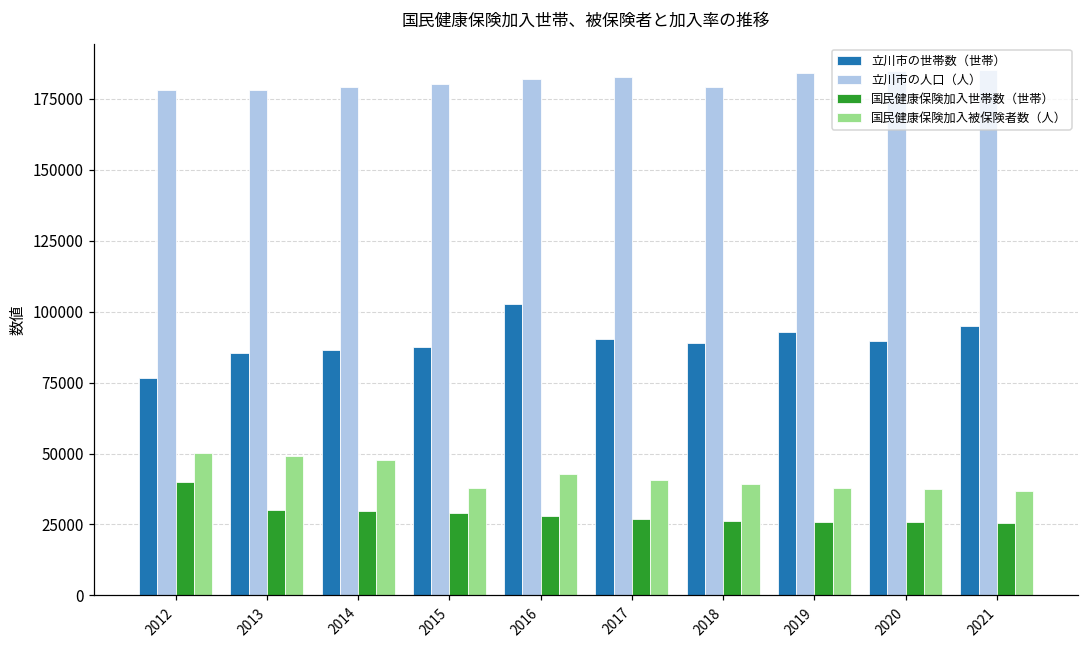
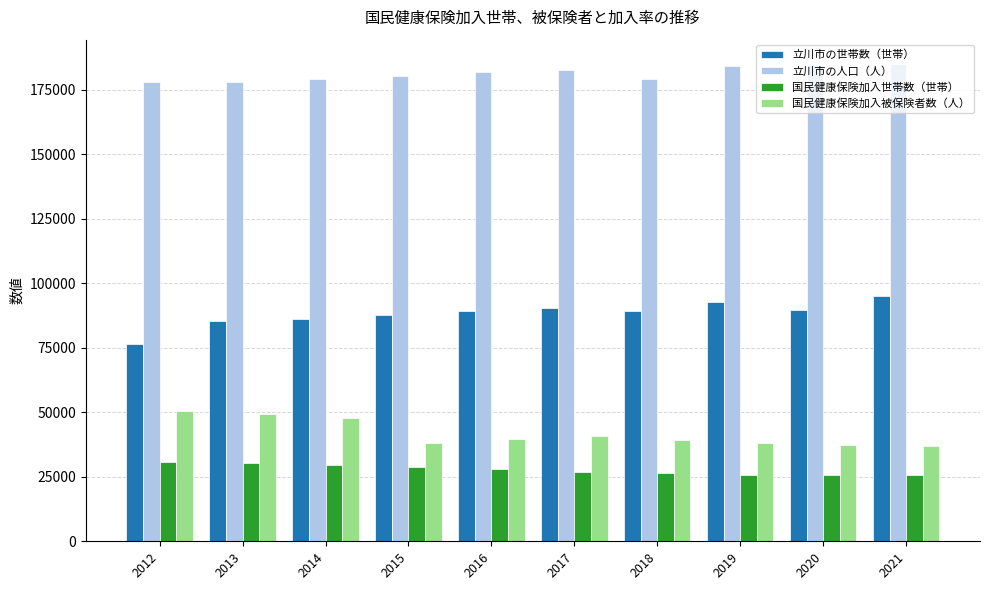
国民健康保険加入世帯数（世帯）, 2012: 40000 -> 31000
立川市の世帯数（世帯）, 2016: 103000 -> 89000
国民健康保険加入被保険者数（人）, 2016: 43000 -> 40000
